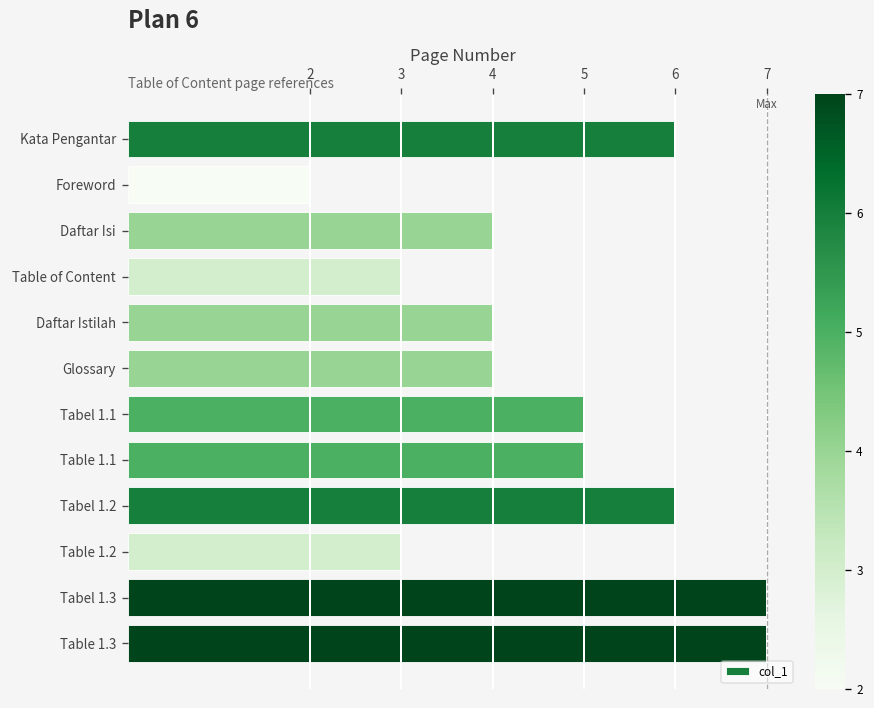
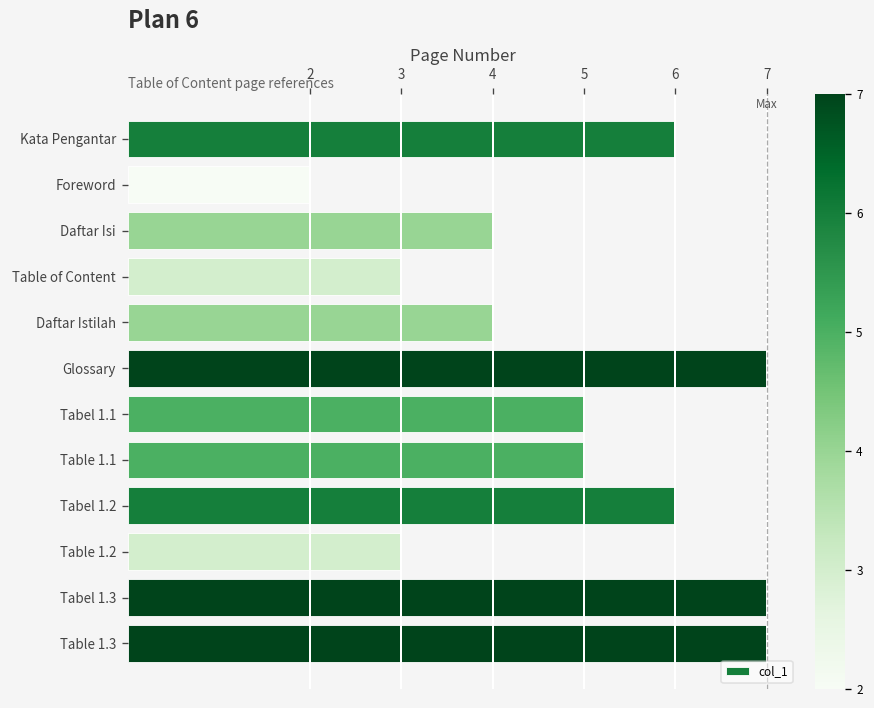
Glossary: 4 -> 7
